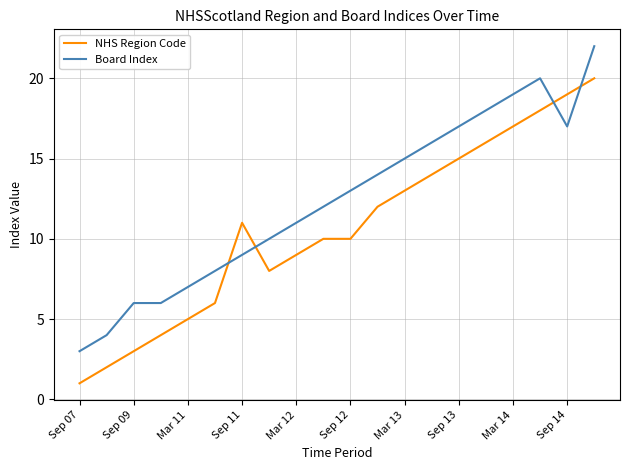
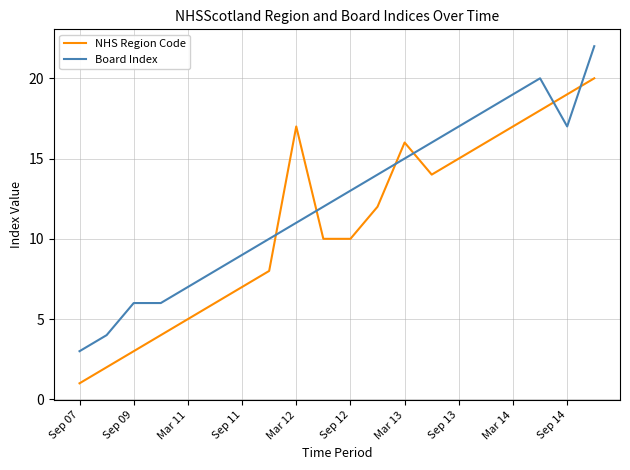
NHS Region Code, Sep 11: 11 -> 7
NHS Region Code, Mar 12: 9 -> 17
NHS Region Code, Mar 13: 13 -> 16
